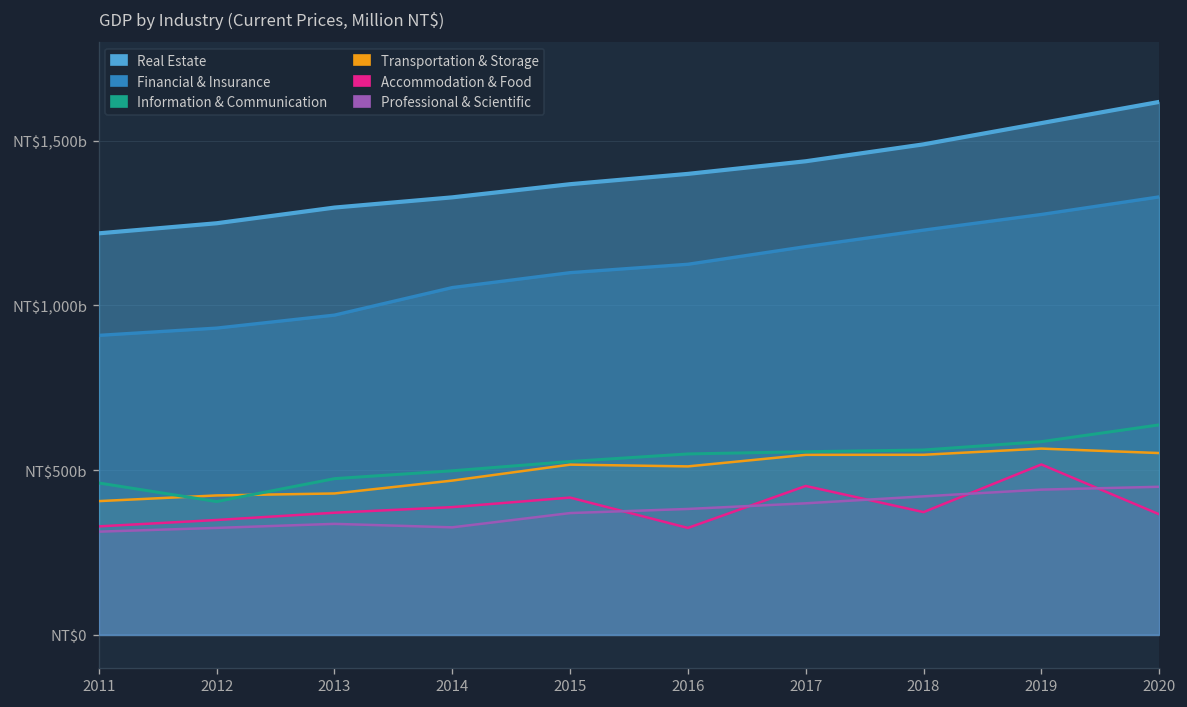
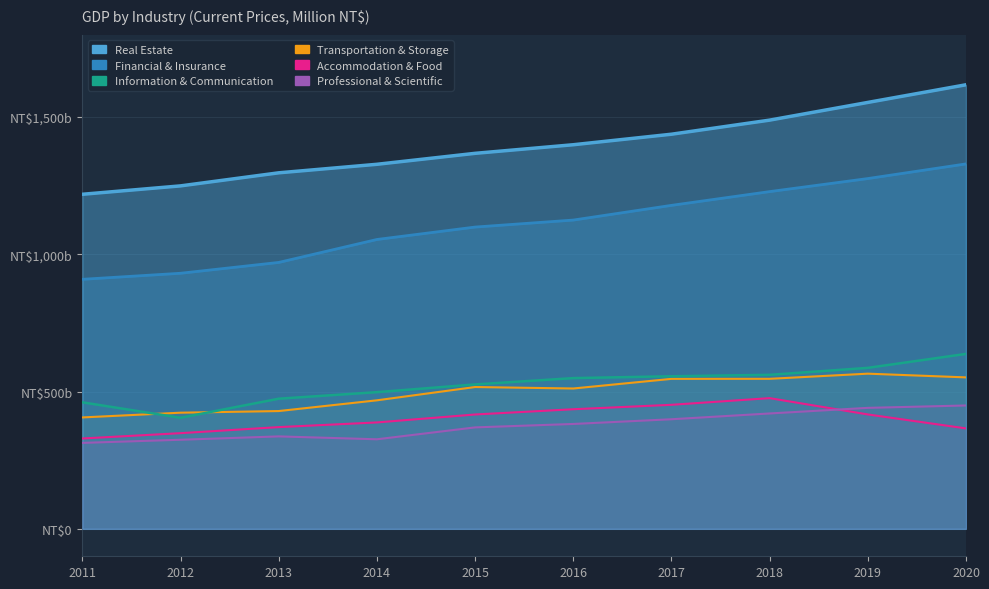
Accommodation & Food, 2016: NT$320b -> NT$440b
Accommodation & Food, 2018: NT$370b -> NT$480b
Accommodation & Food, 2019: NT$520b -> NT$420b
